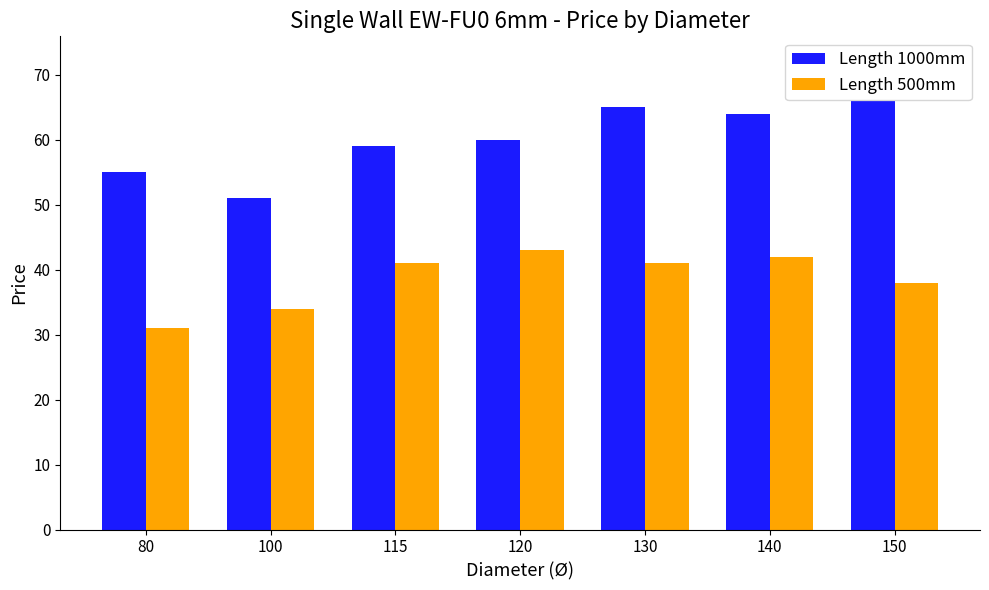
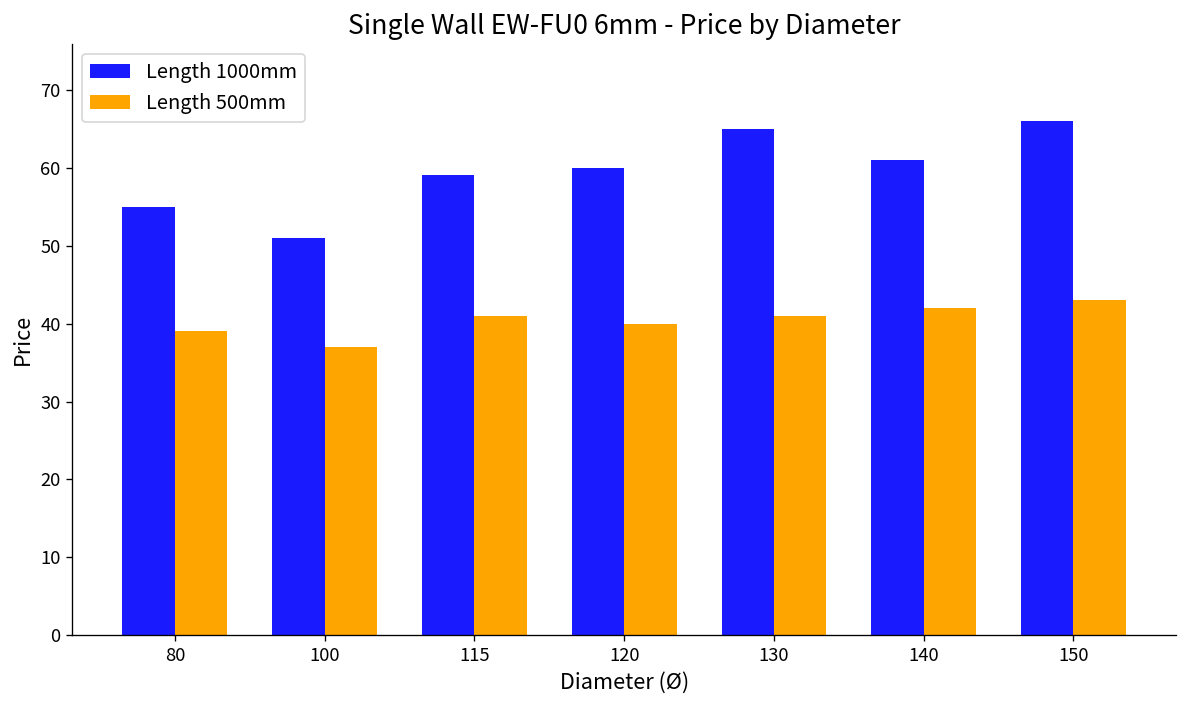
Length 500mm, 80: 31 -> 39
Length 500mm, 100: 34 -> 37
Length 500mm, 120: 43 -> 40
Length 1000mm, 140: 64 -> 61
Length 500mm, 150: 38 -> 43
